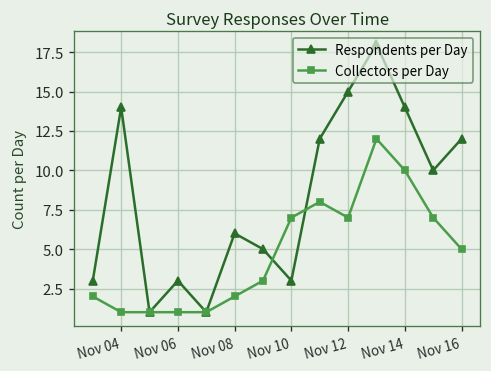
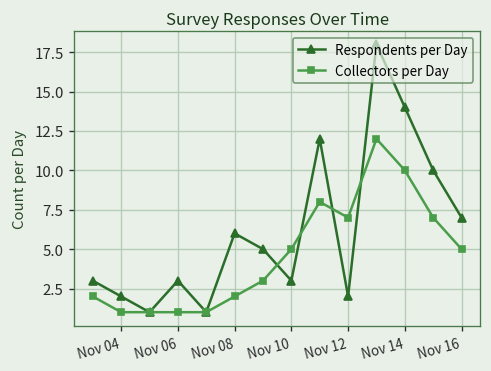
Respondents per Day, Nov 04: 14 -> 2
Collectors per Day, Nov 10: 7 -> 5
Respondents per Day, Nov 12: 15 -> 2
Respondents per Day, Nov 16: 12 -> 7
